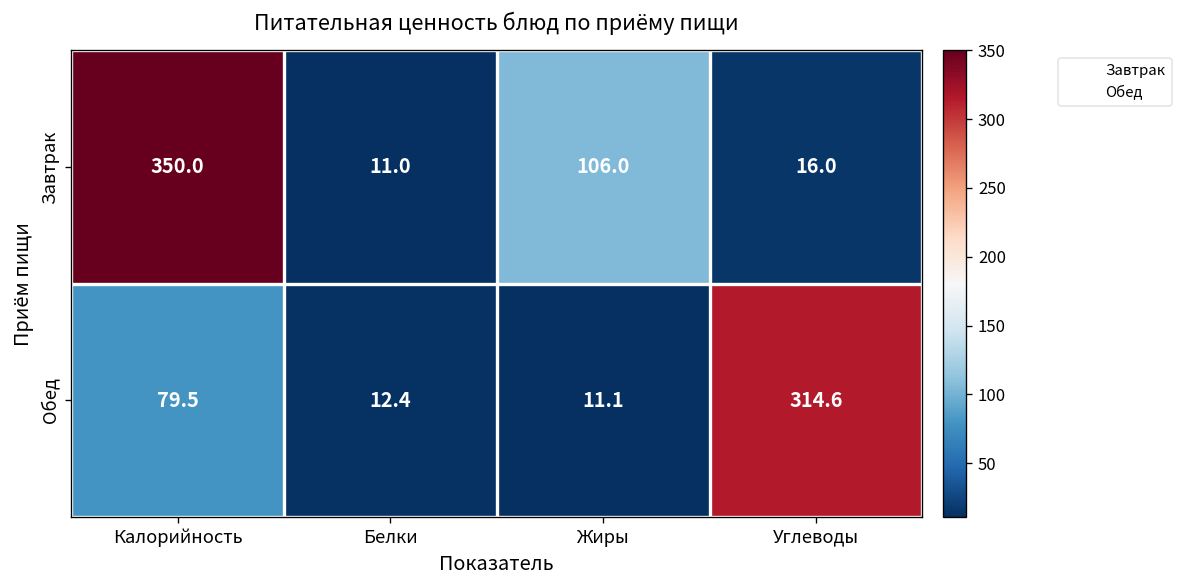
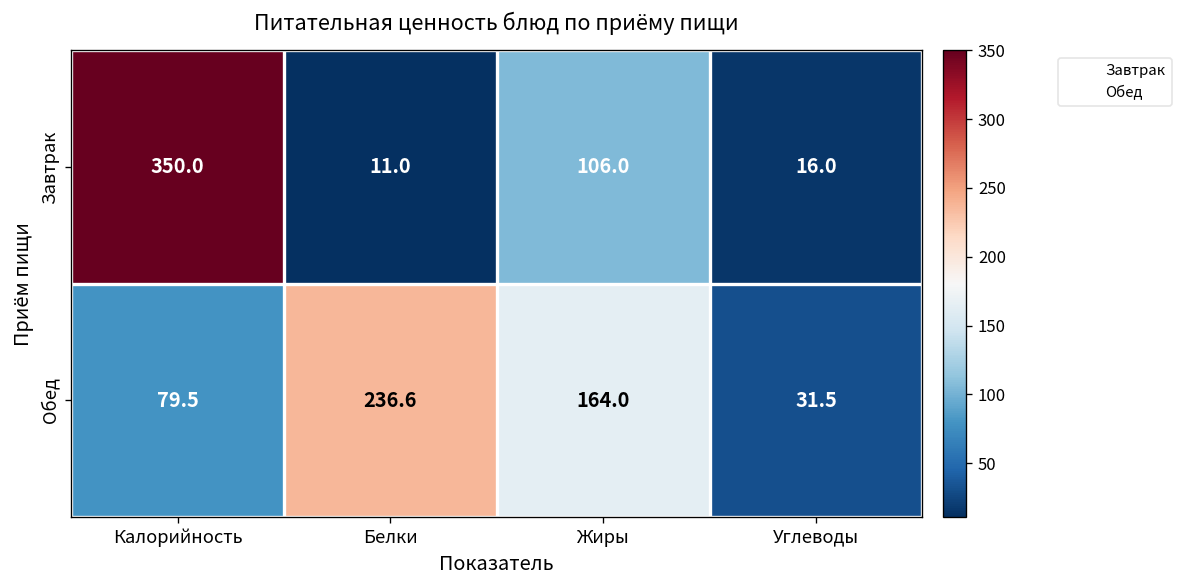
Обед, Белки: 12.4 -> 236.6
Обед, Жиры: 11.1 -> 164.0
Обед, Углеводы: 314.6 -> 31.5
